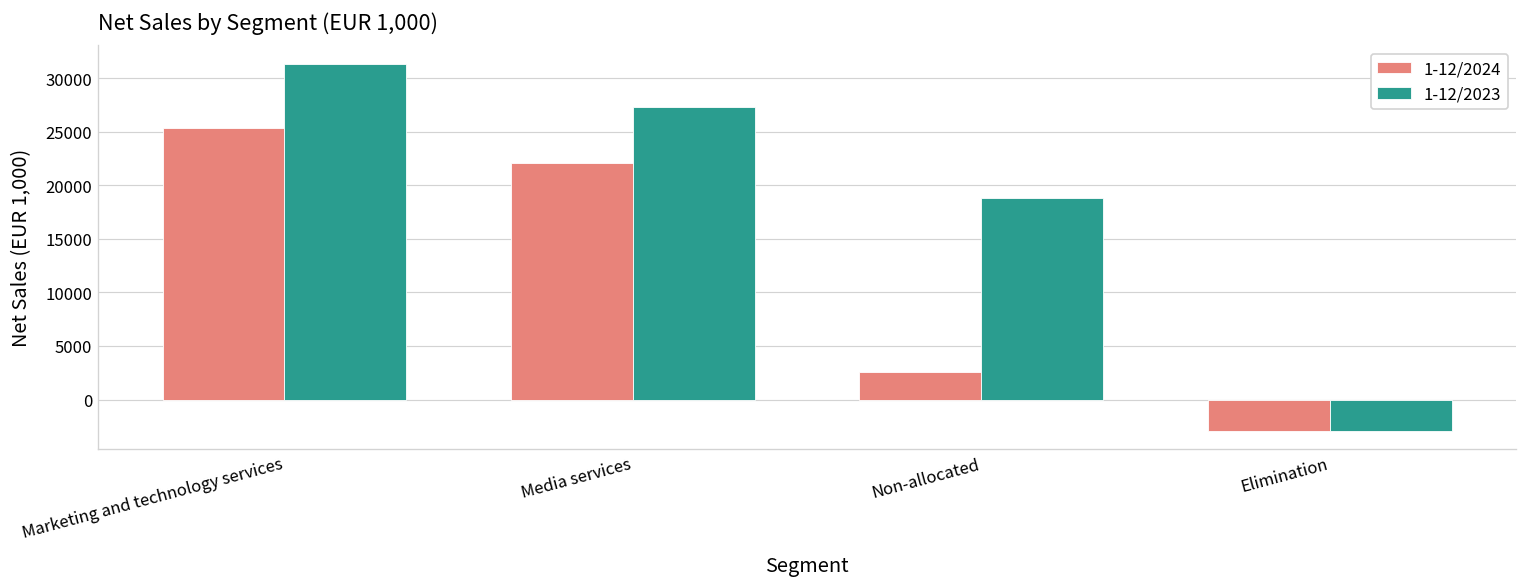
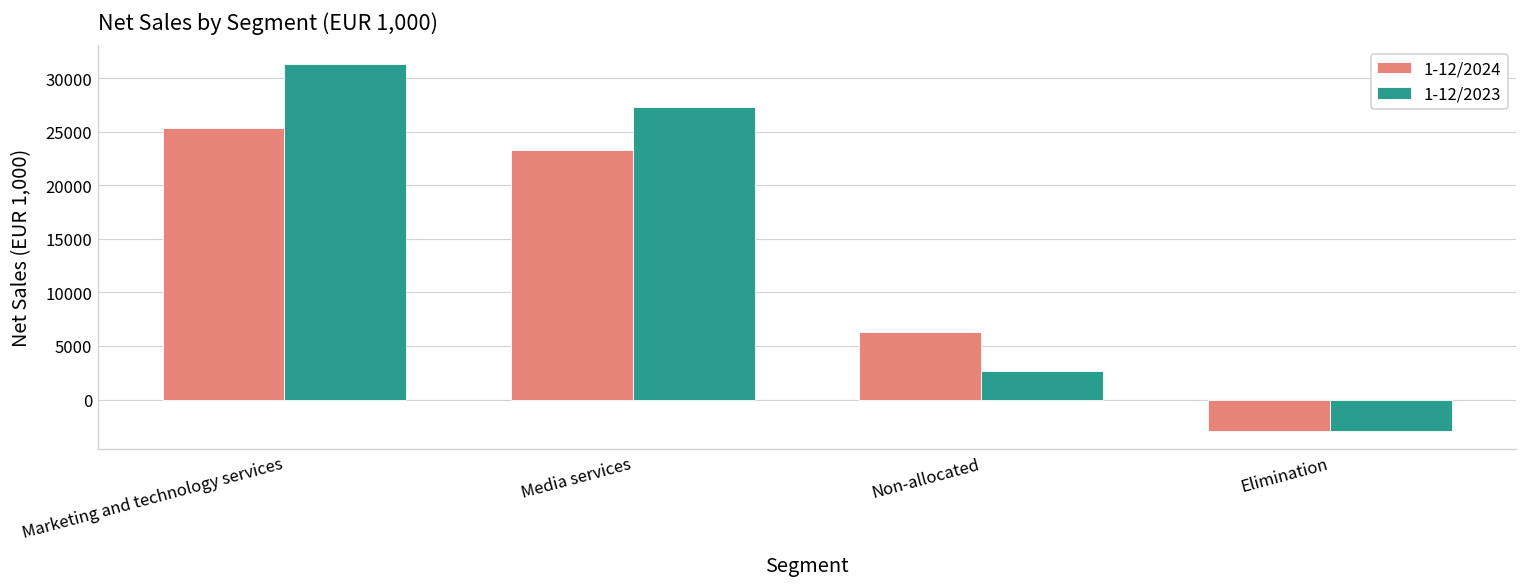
1-12/2024, Media services: 22000 -> 23000
1-12/2024, Non-allocated: 3000 -> 6000
1-12/2023, Non-allocated: 19000 -> 3000
